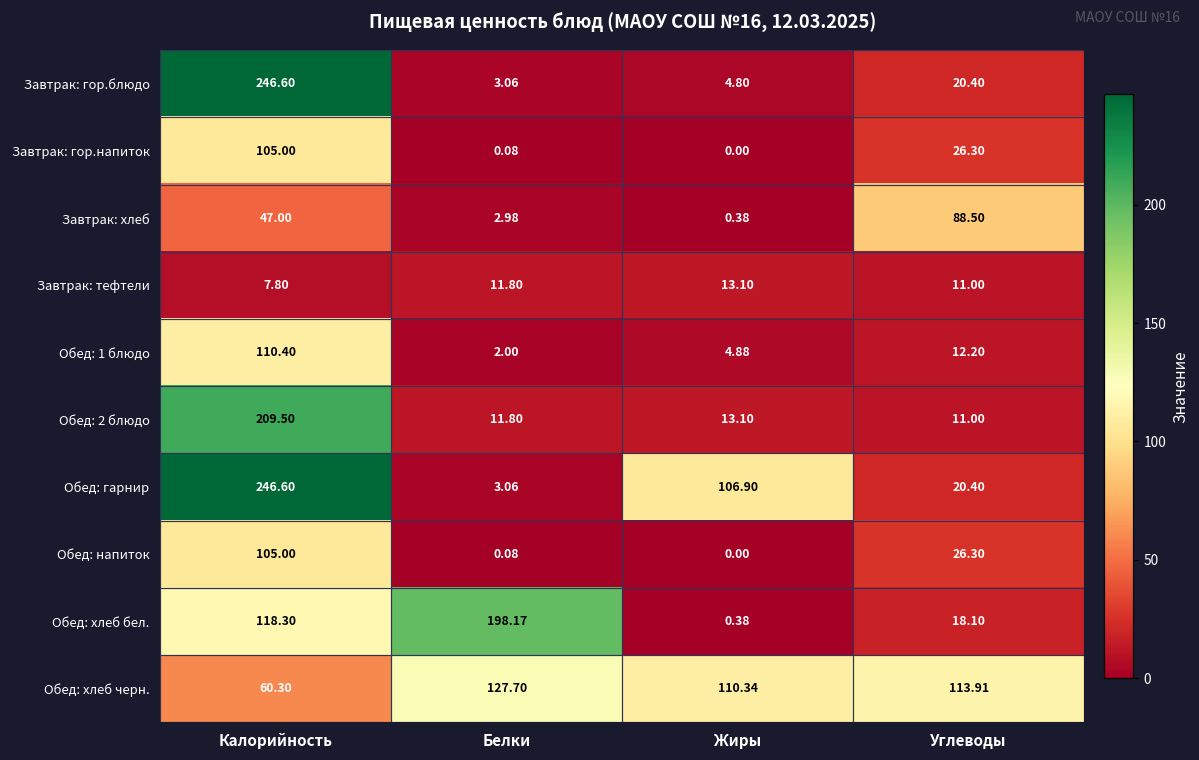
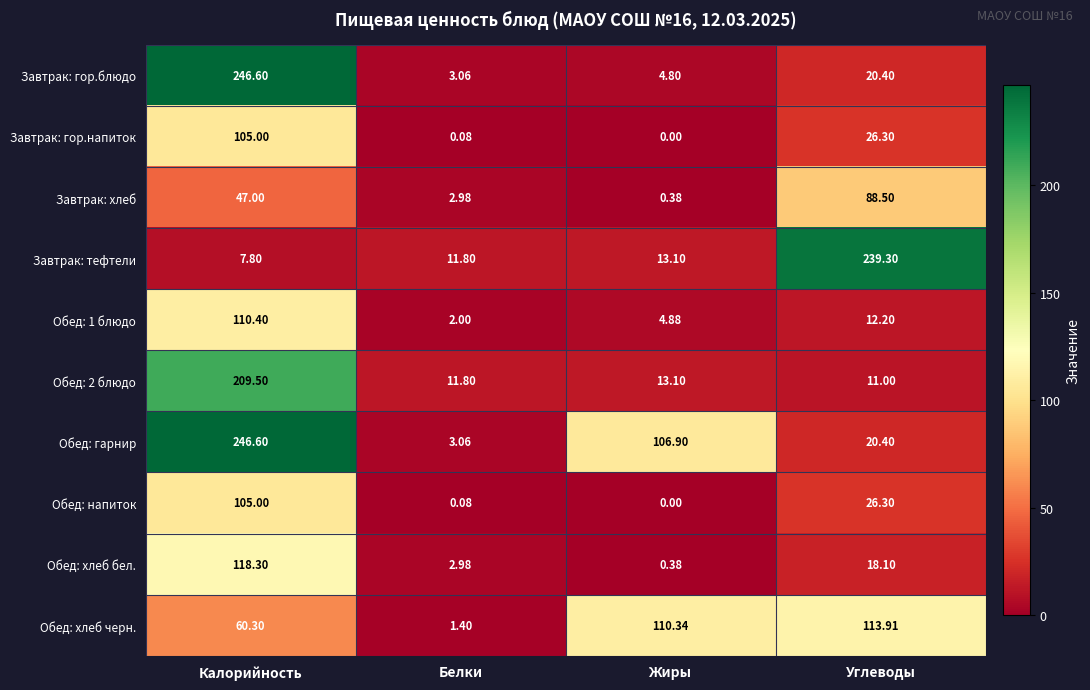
Завтрак: тефтели, Углеводы: 11.00 -> 239.30
Обед: хлеб бел., Белки: 198.17 -> 2.98
Обед: хлеб черн., Белки: 127.70 -> 1.40
